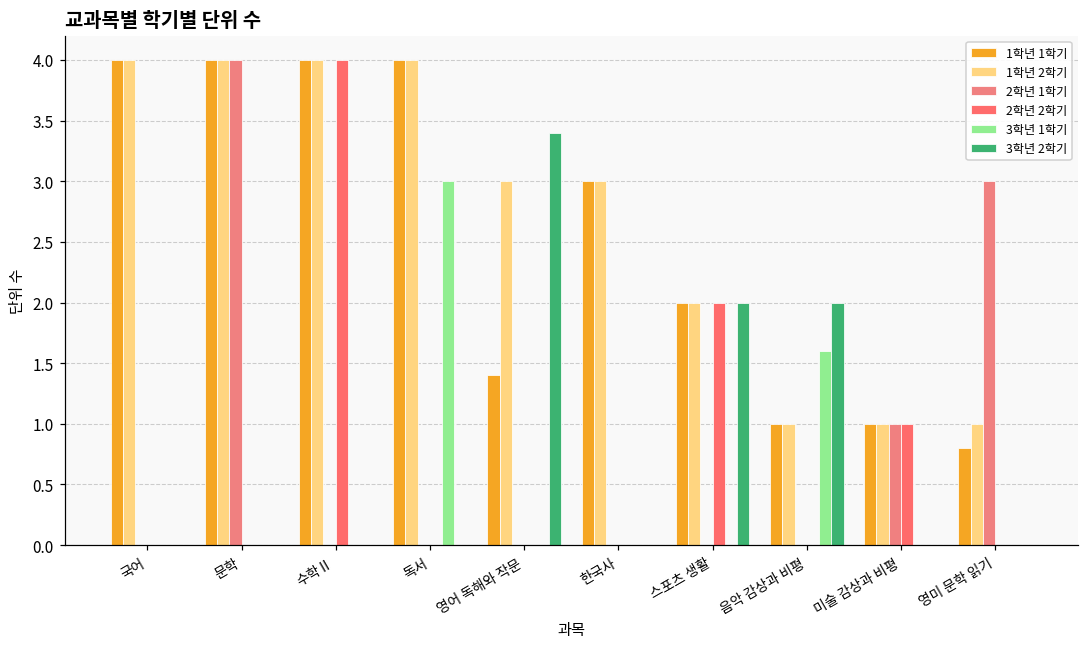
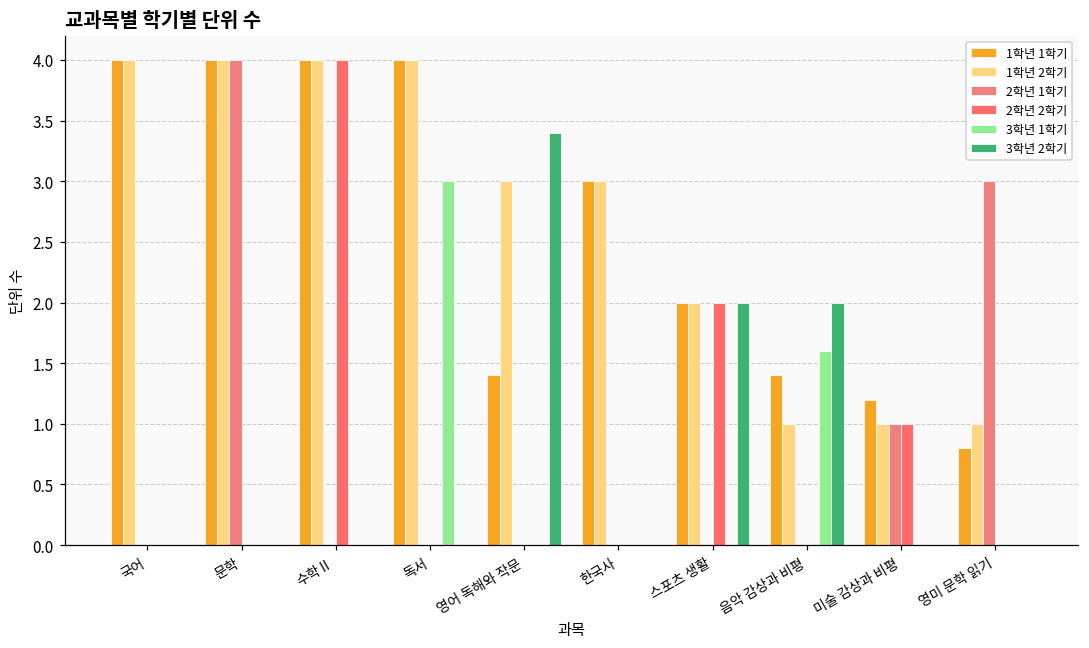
1학년 1학기, 음악 감상과 비평: 1.0 -> 1.4
1학년 1학기, 미술 감상과 비평: 1.0 -> 1.2
